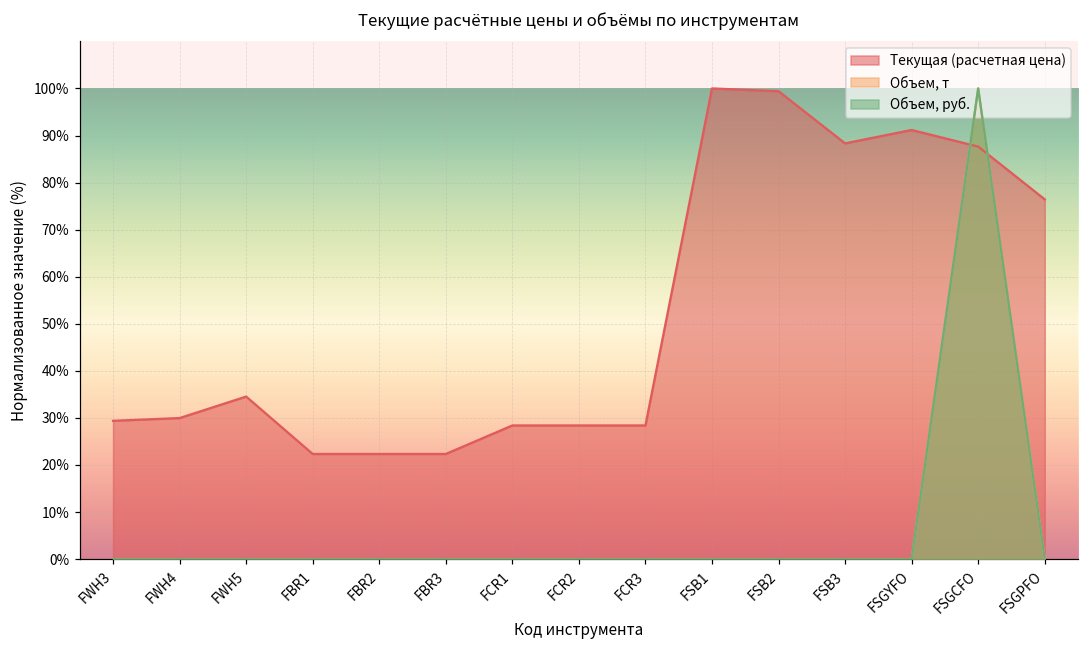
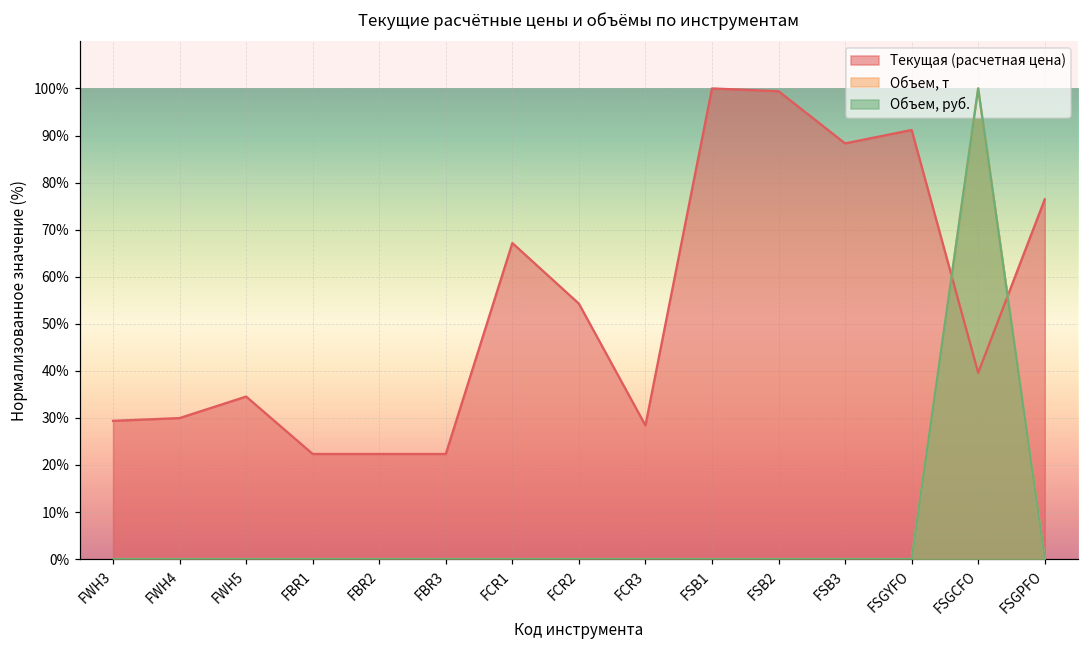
Текущая (расчетная цена), FCR1: 28% -> 67%
Текущая (расчетная цена), FCR2: 28% -> 54%
Текущая (расчетная цена), FSGCFO: 88% -> 40%
